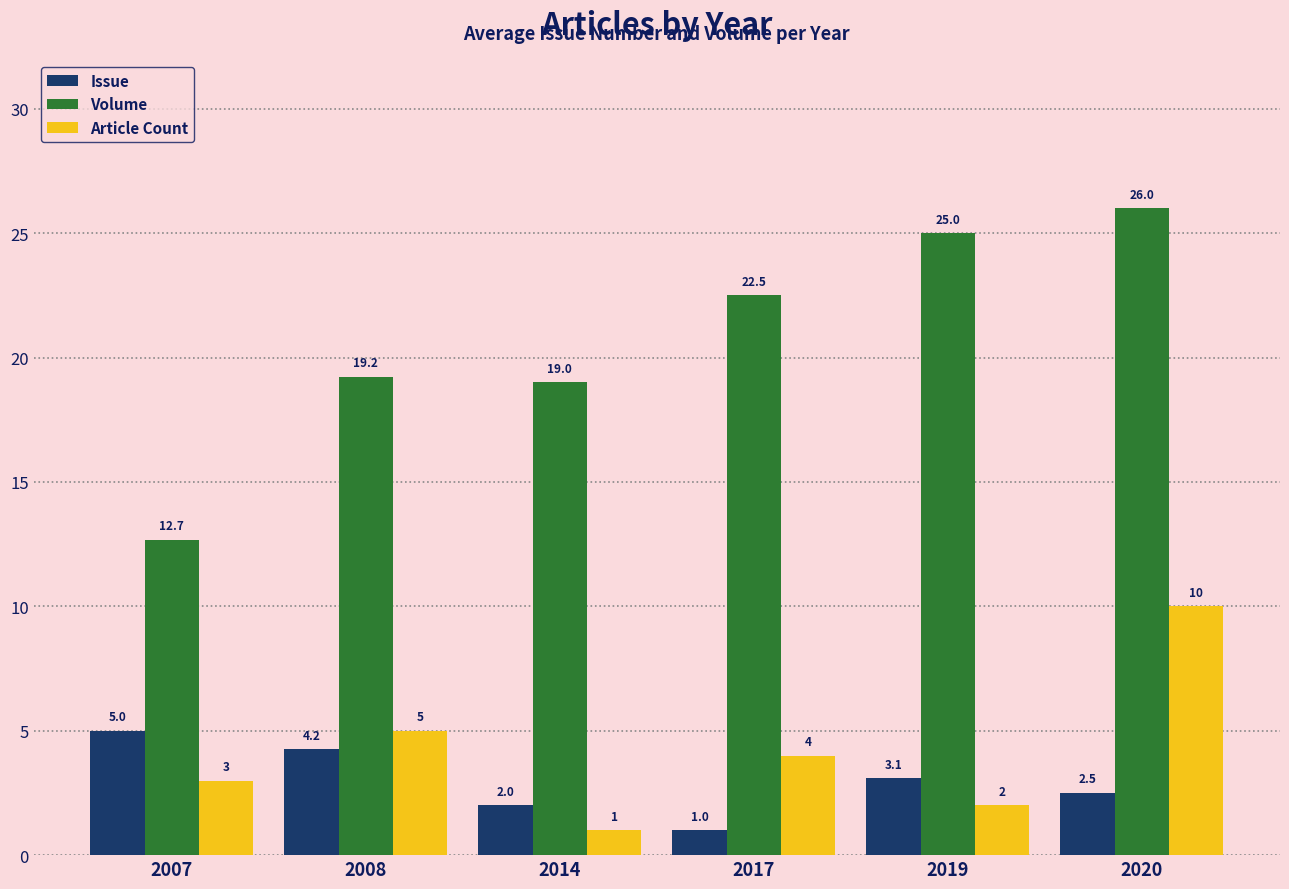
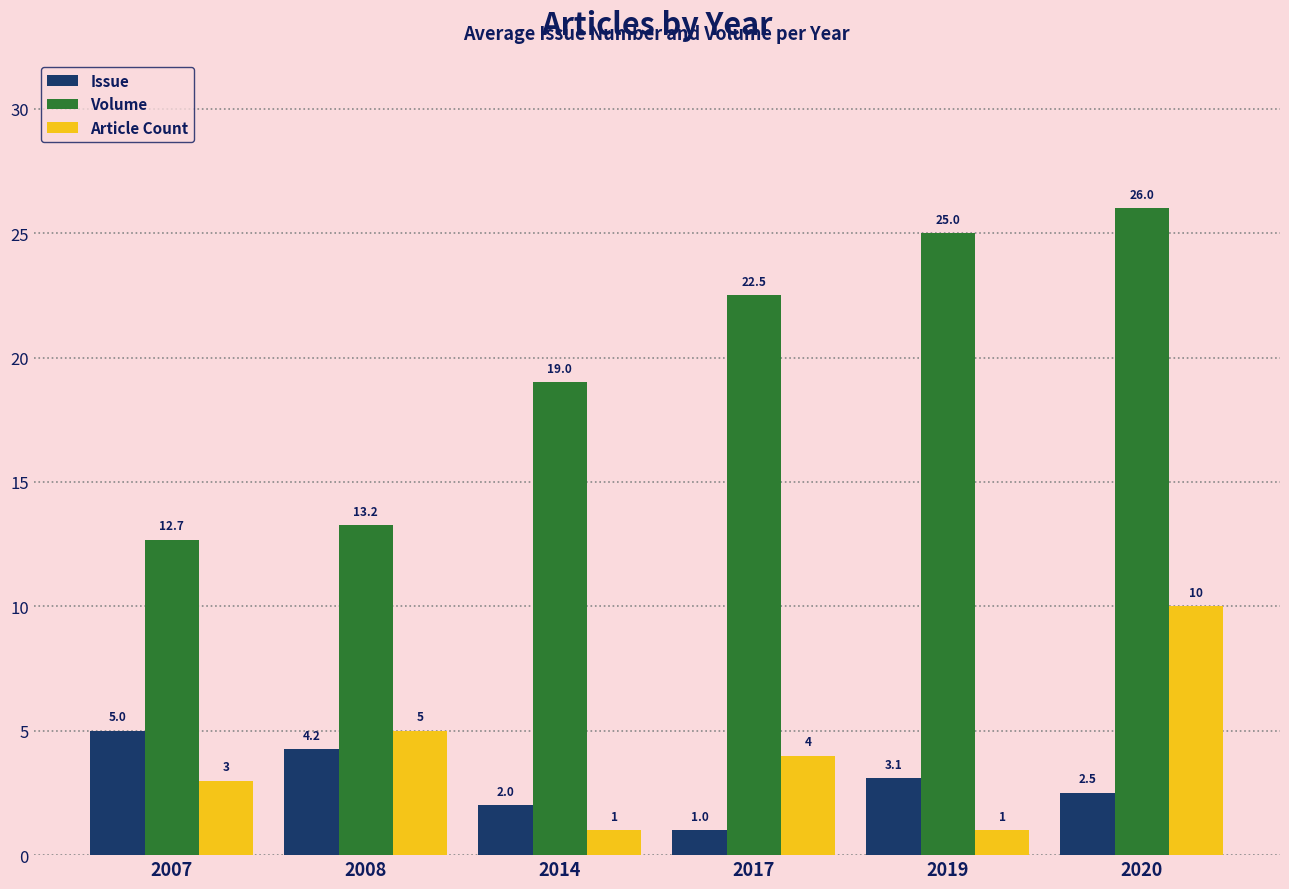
Volume, 2008: 19.2 -> 13.2
Article Count, 2019: 2 -> 1
